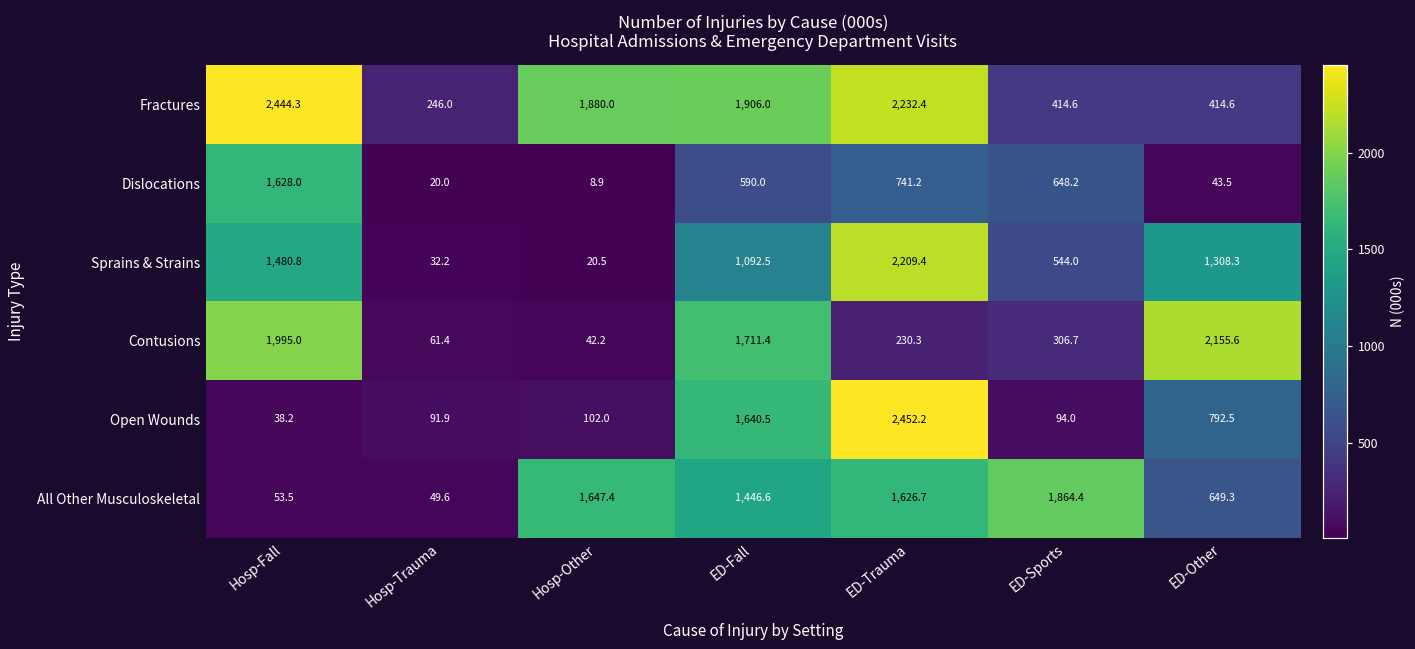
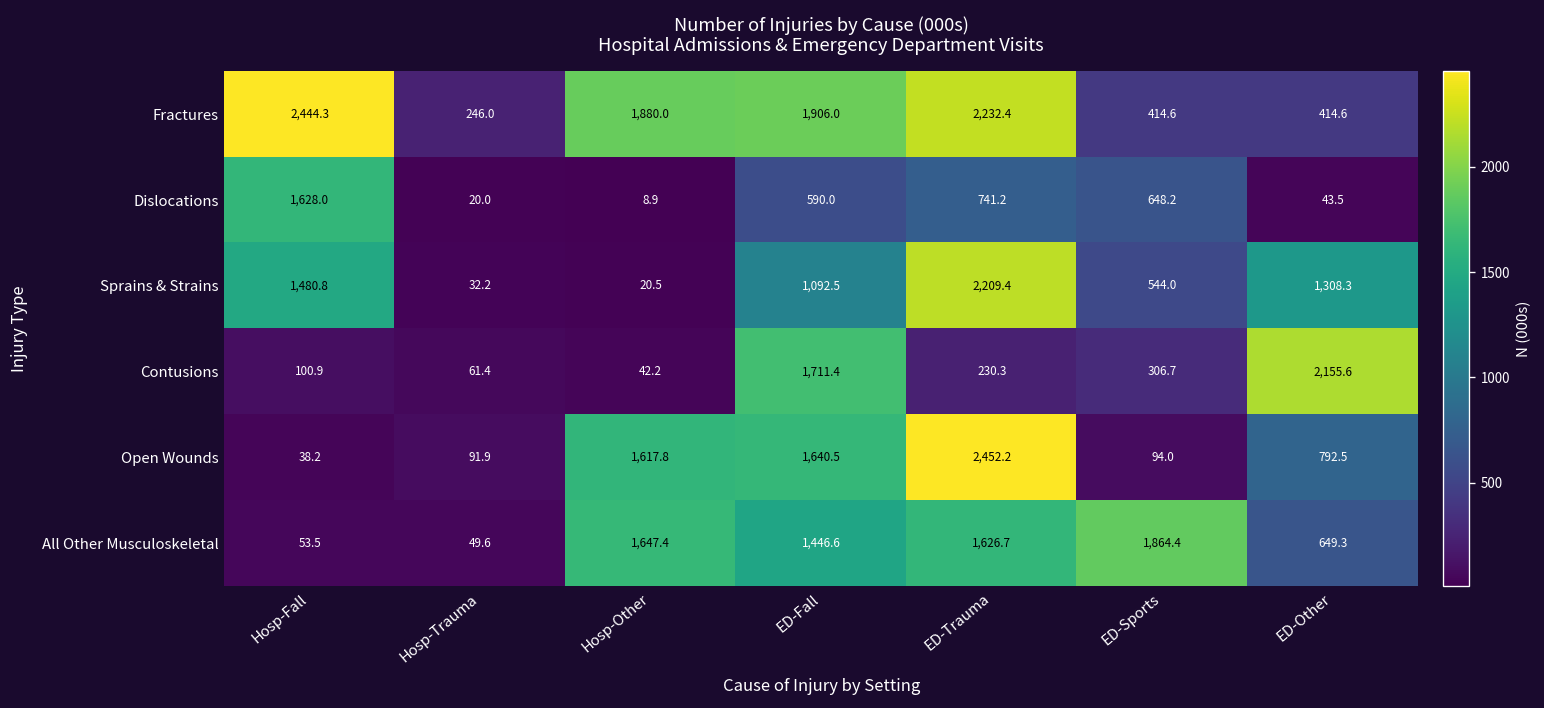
Contusions, Hosp-Fall: 1,995.0 -> 100.9
Open Wounds, Hosp-Other: 102.0 -> 1,617.8
